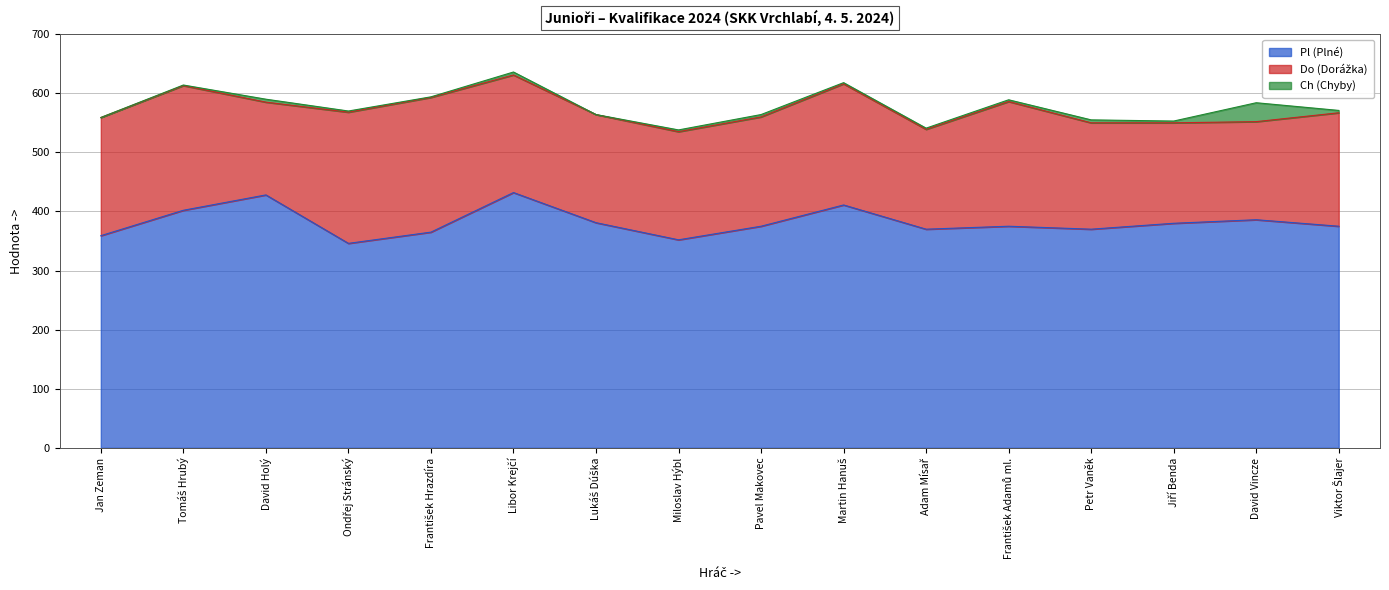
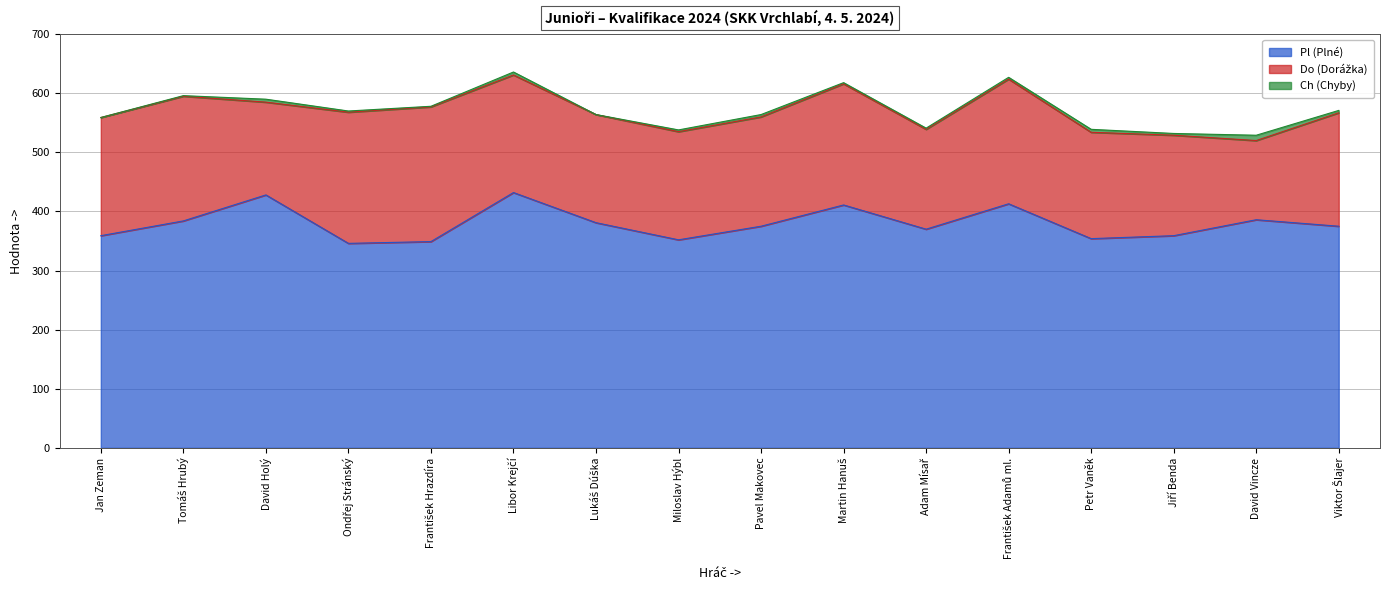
Pl (Plné), Tomáš Hrubý: 400 -> 380
Pl (Plné), František Hrazdíra: 370 -> 350
Pl (Plné), František Adamů ml.: 380 -> 410
Pl (Plné), Petr Vaněk: 370 -> 350
Pl (Plné), Jiří Benda: 380 -> 360
Do (Dorážka), David Vincze: 170 -> 130
Ch (Chyby), David Vincze: 30 -> 10
